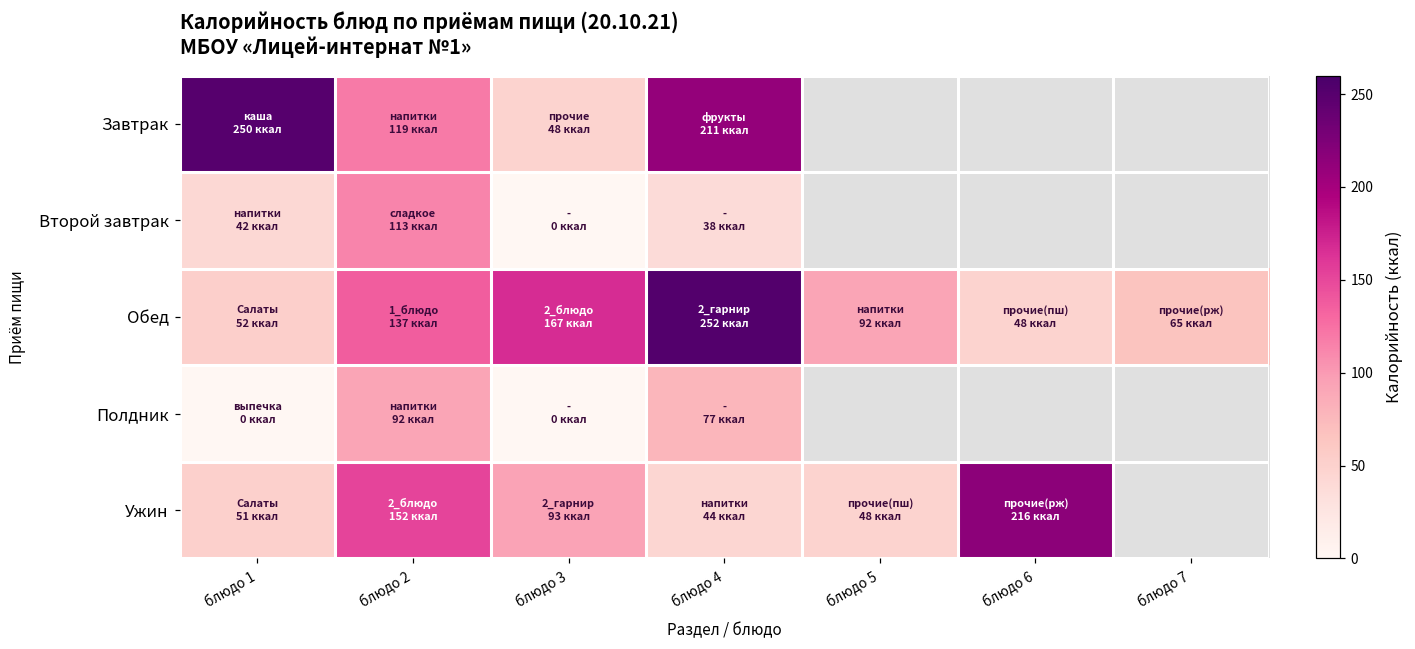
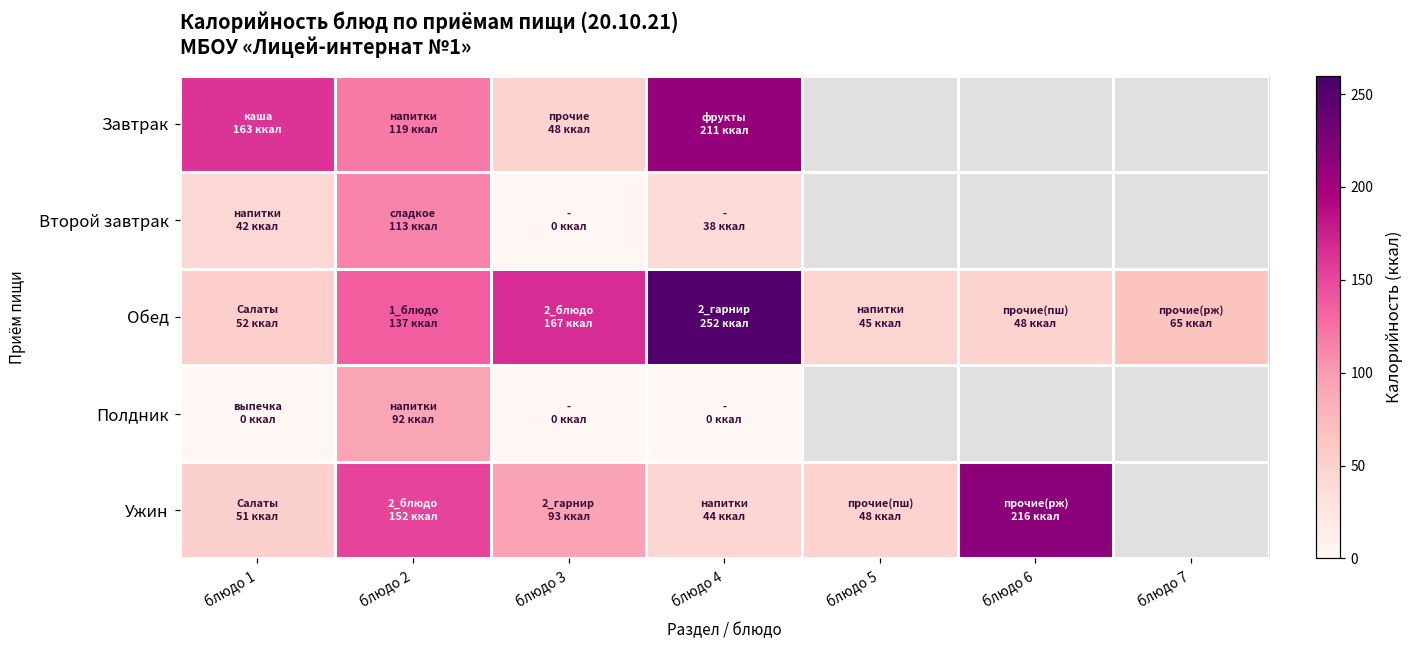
Завтрак, блюдо 1: 250 -> 163
Обед, блюдо 5: 92 -> 45
Полдник, блюдо 4: 77 -> 0
